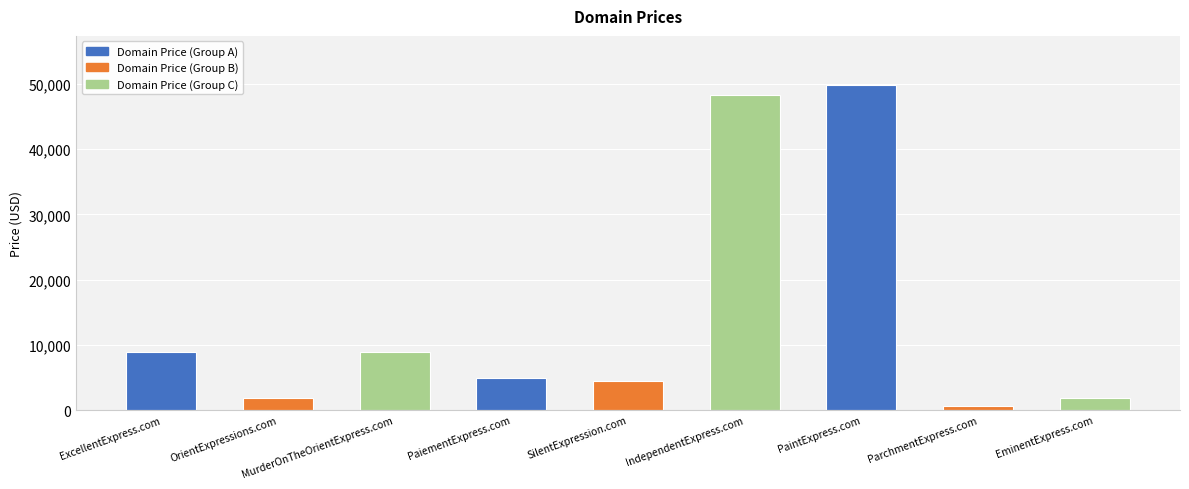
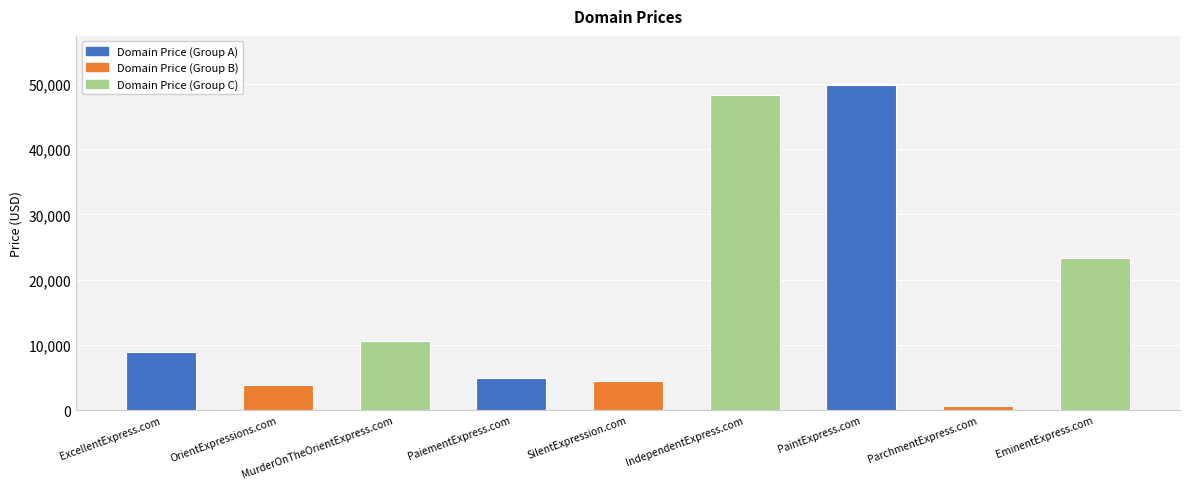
OrientExpressions.com: 2,000 -> 4,000
MurderOnTheOrientExpress.com: 9,000 -> 11,000
EminentExpress.com: 2,000 -> 23,000
